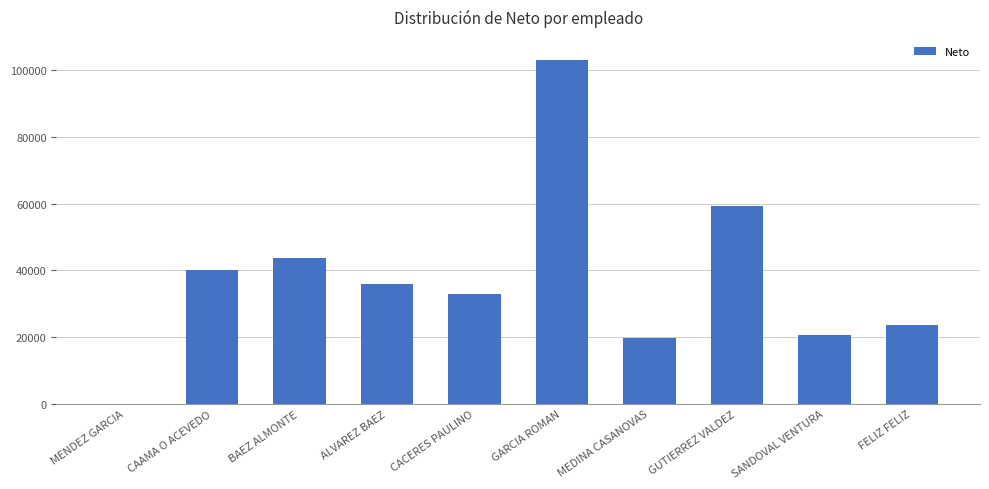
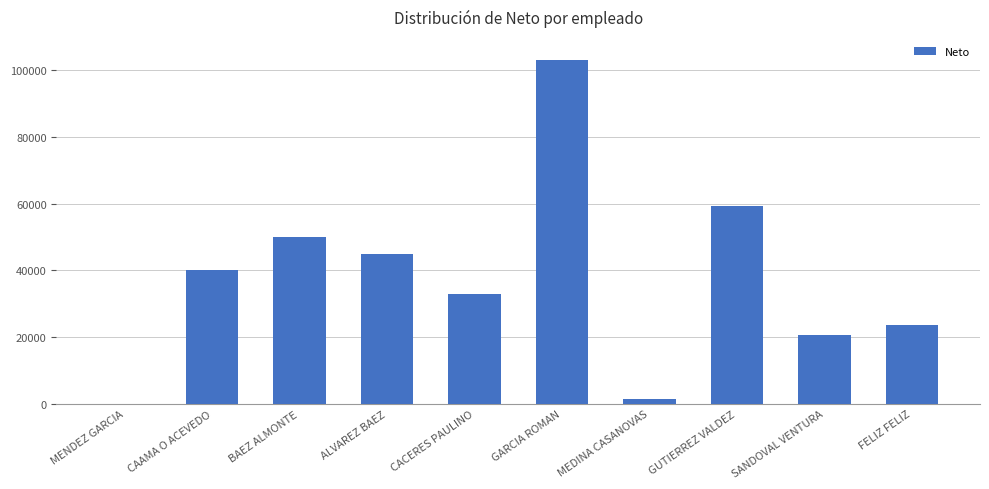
BAEZ ALMONTE: 44000 -> 50000
ALVAREZ BAEZ: 36000 -> 45000
MEDINA CASANOVAS: 20000 -> 1000
